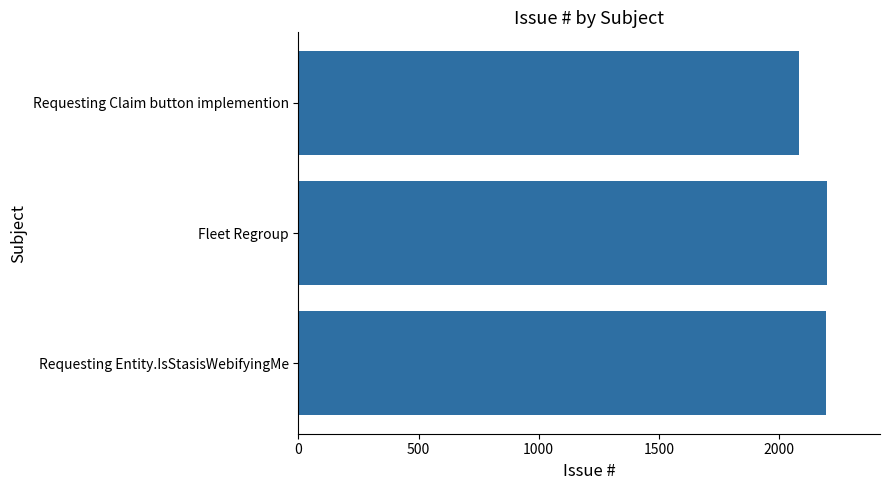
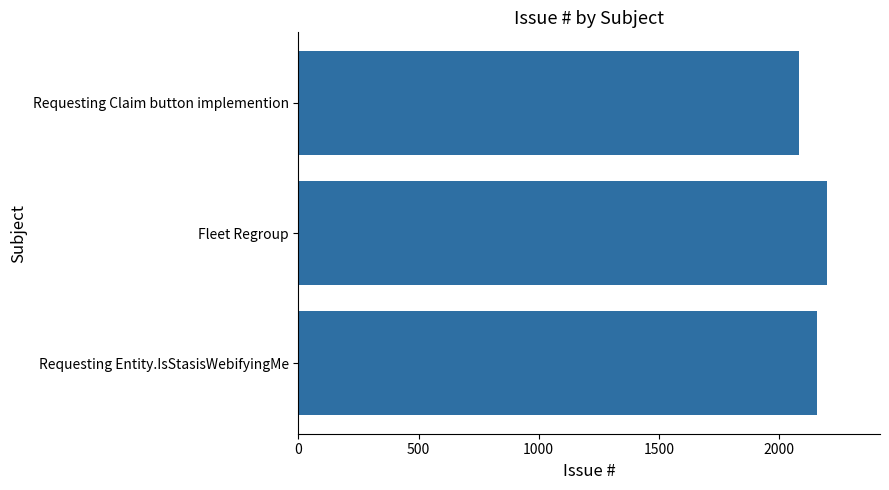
Requesting Entity.IsStasisWebifyingMe: 2190 -> 2160
